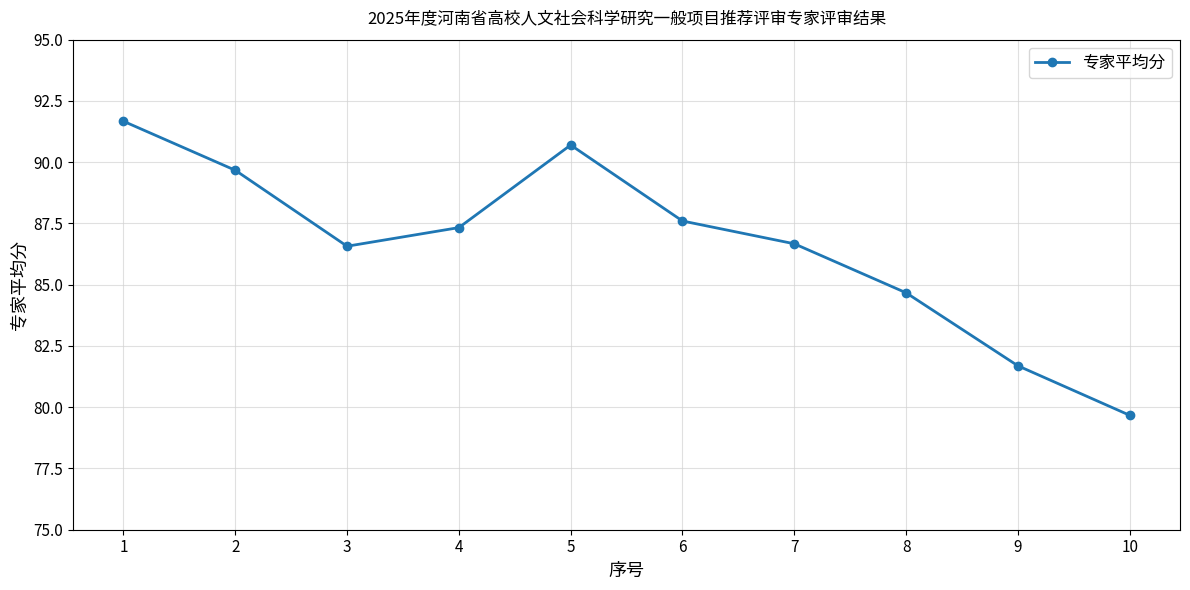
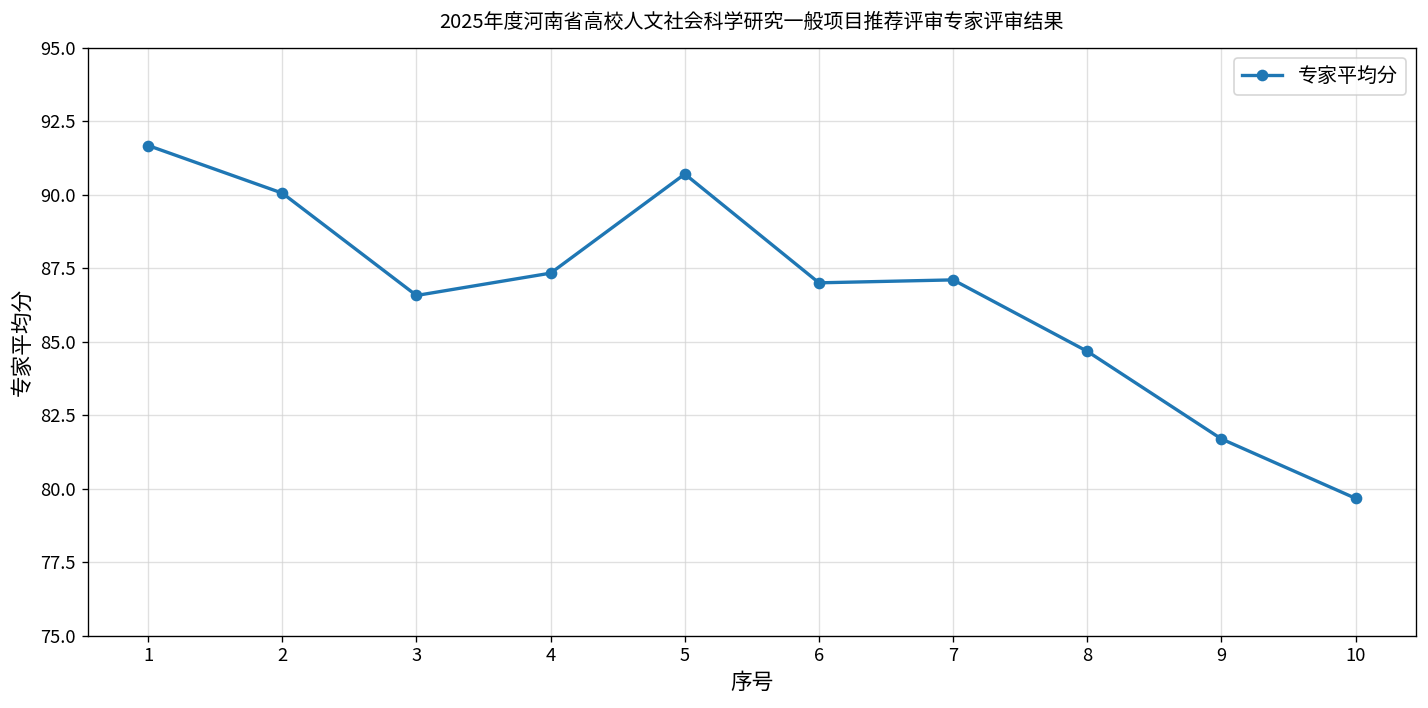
2: 89.7 -> 90.1
6: 87.6 -> 87.0
7: 86.7 -> 87.1
